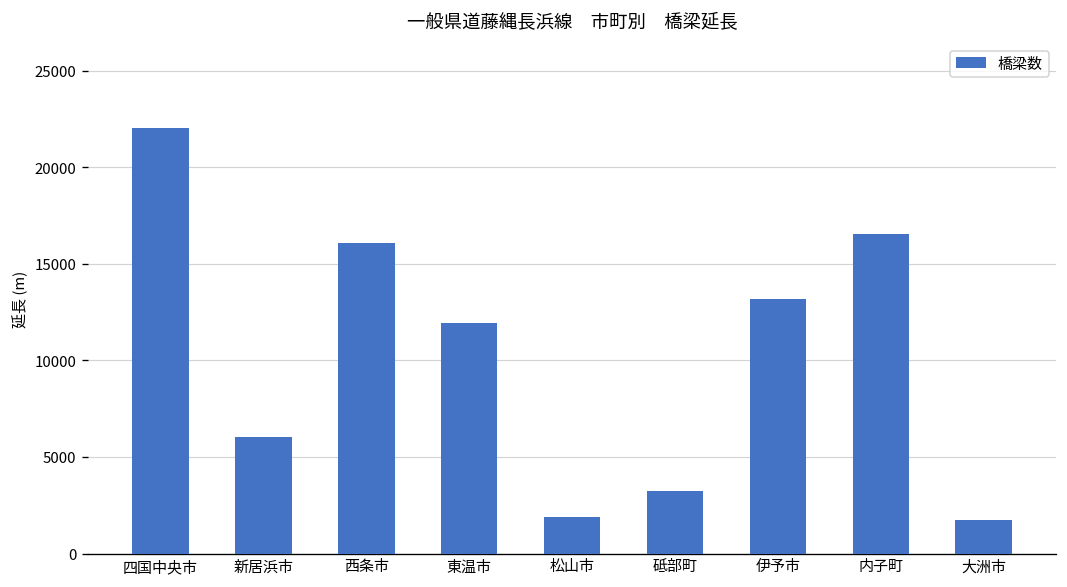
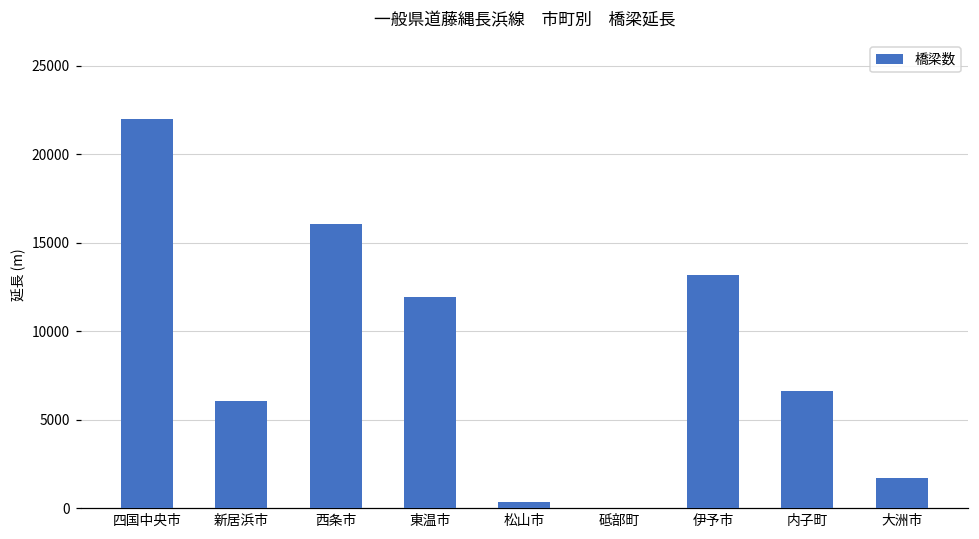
松山市: 1900 -> 300
砥部町: 3200 -> 0
内子町: 16500 -> 6600
